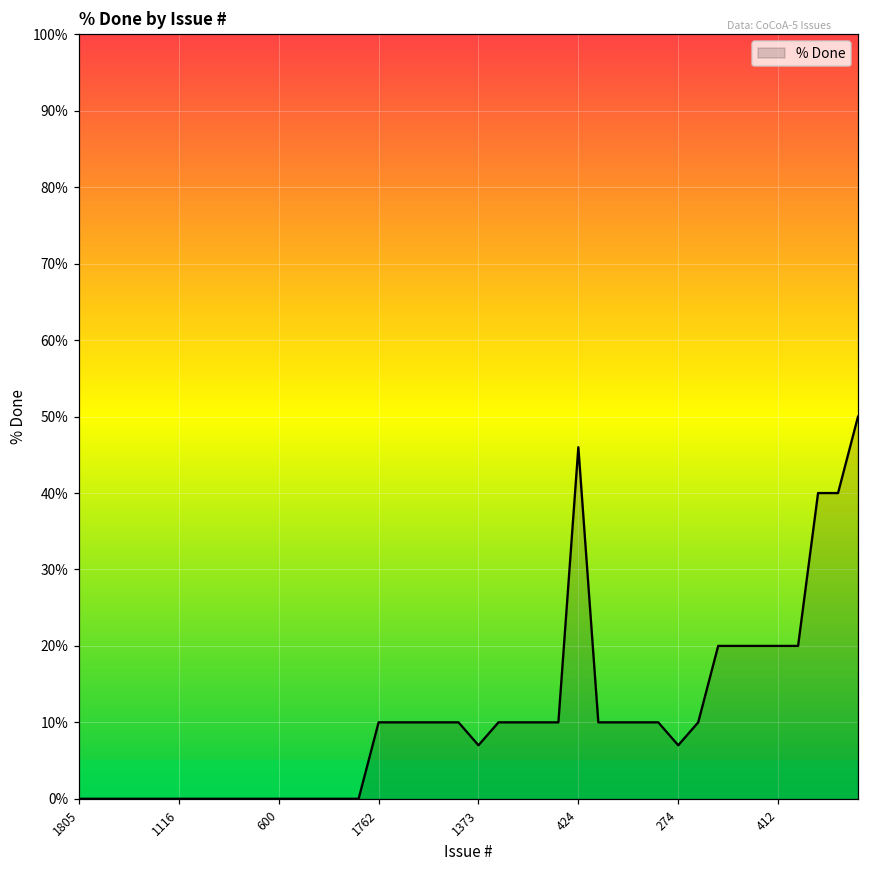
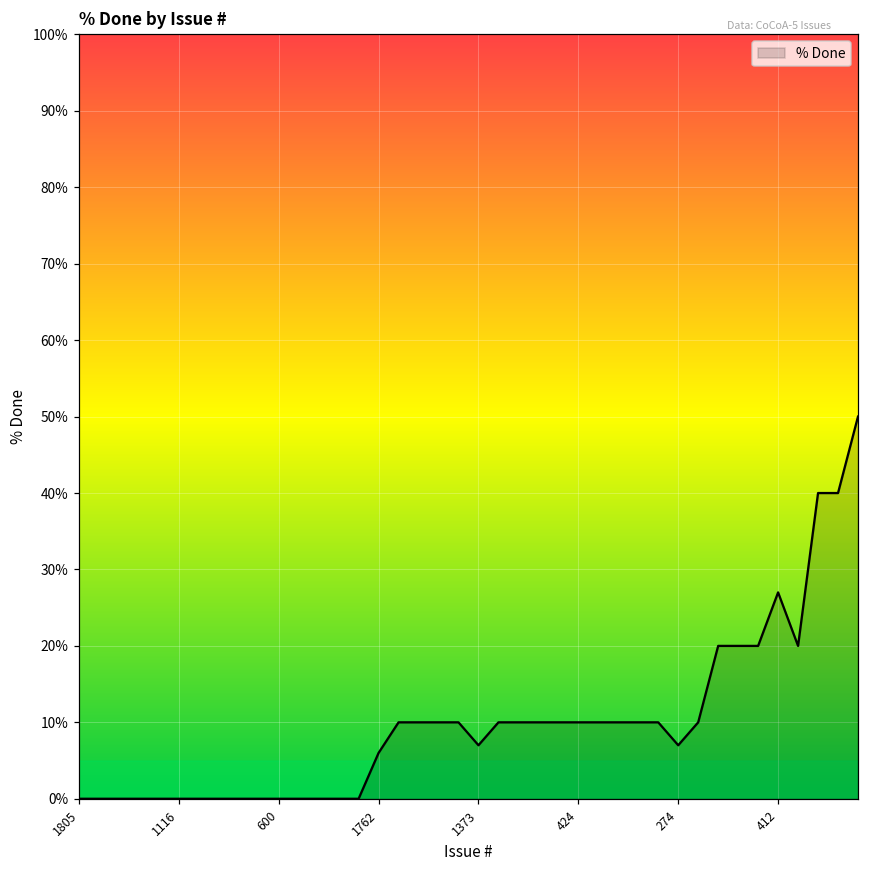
1762: 10% -> 6%
424: 46% -> 10%
412: 20% -> 27%
